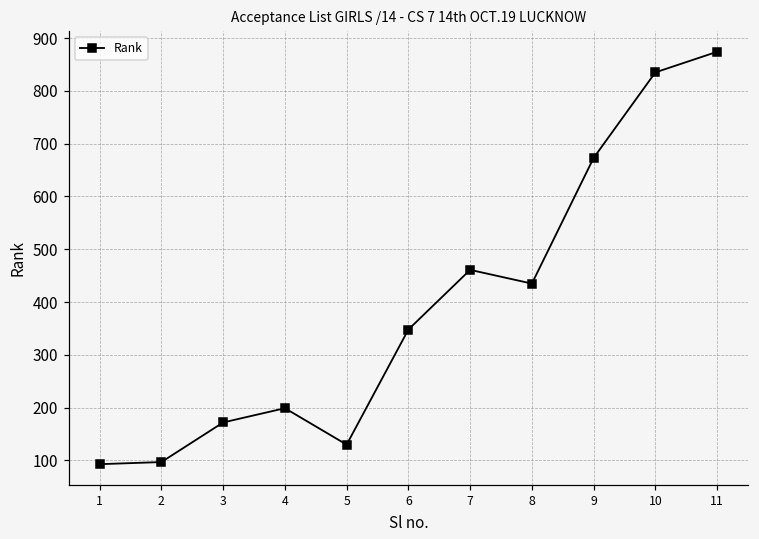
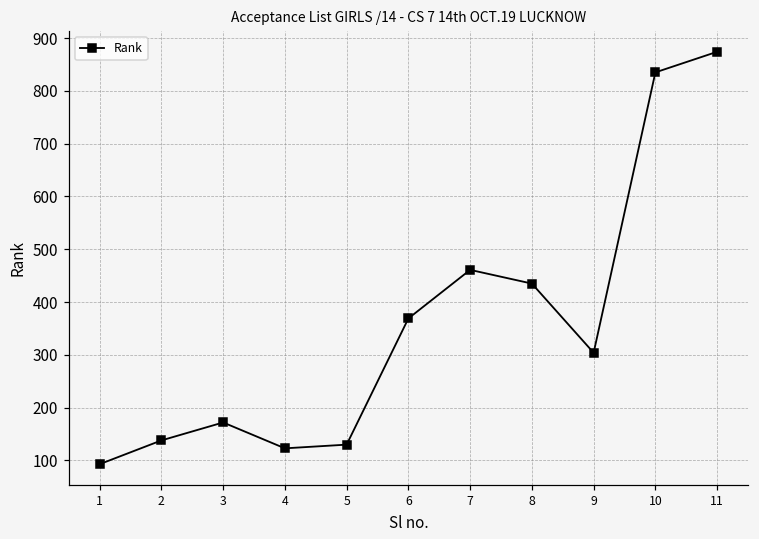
2: 100 -> 140
4: 200 -> 120
6: 350 -> 370
9: 670 -> 300
